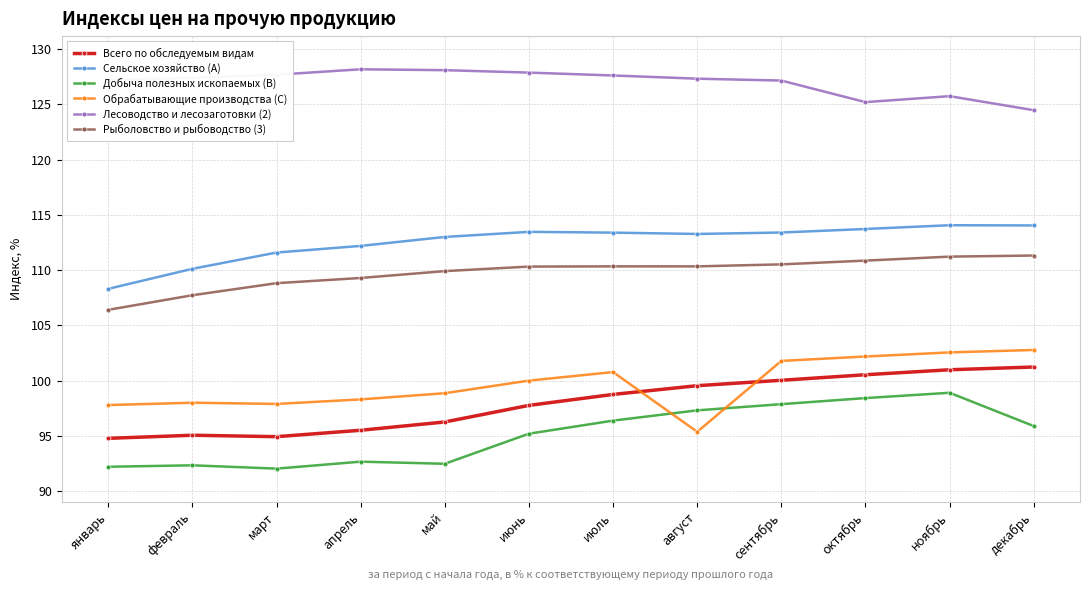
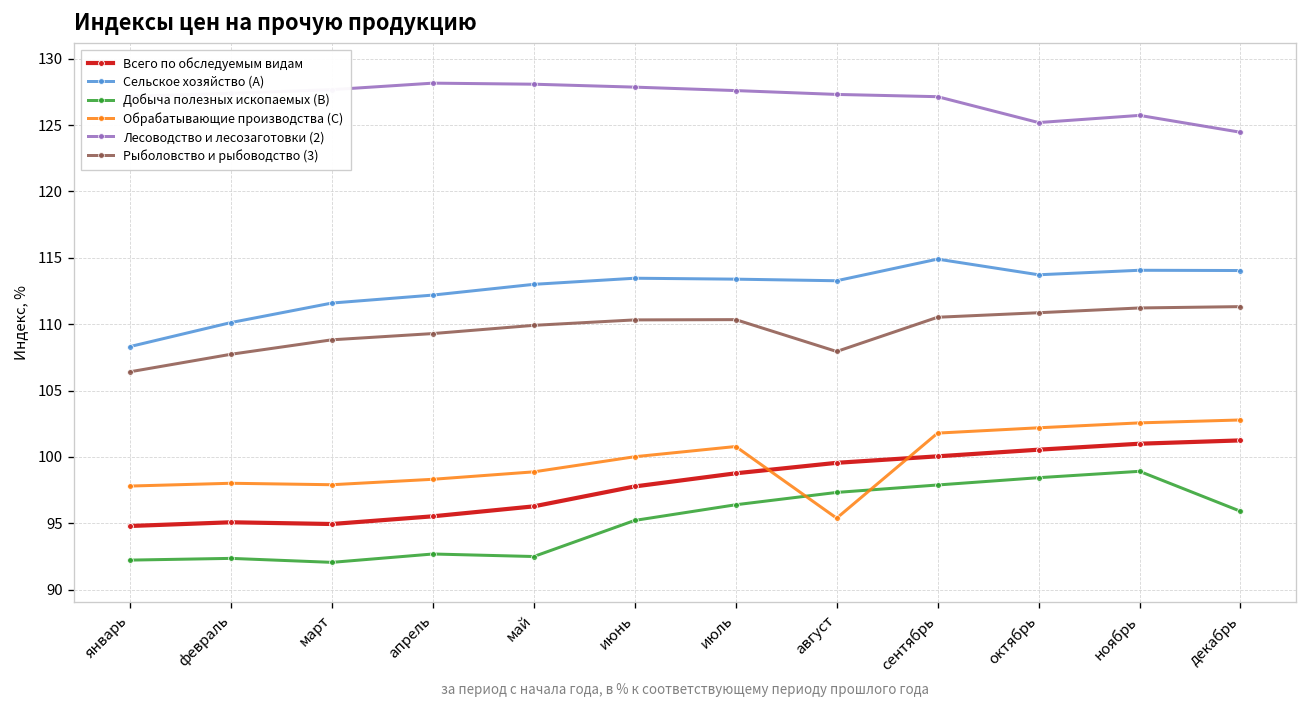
Рыболовство и рыбоводство (3), август: 110.3 -> 107.9
Сельское хозяйство (A), сентябрь: 113.4 -> 114.9
